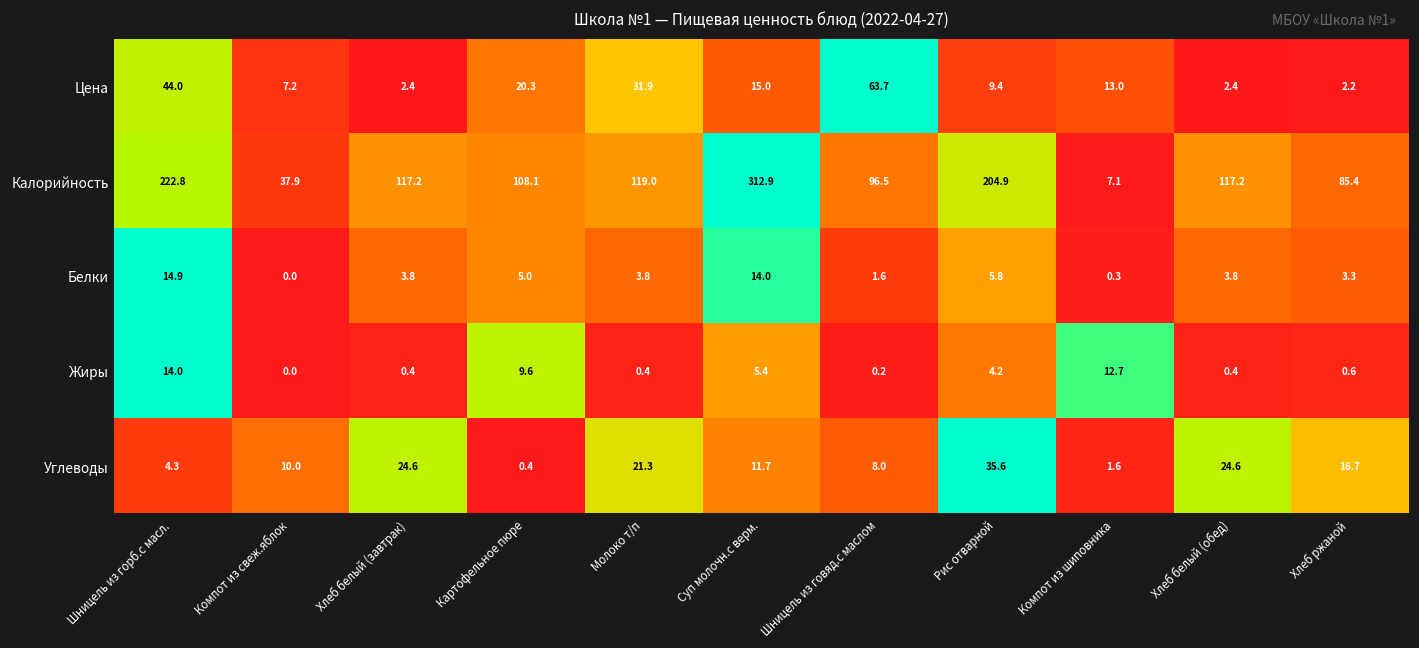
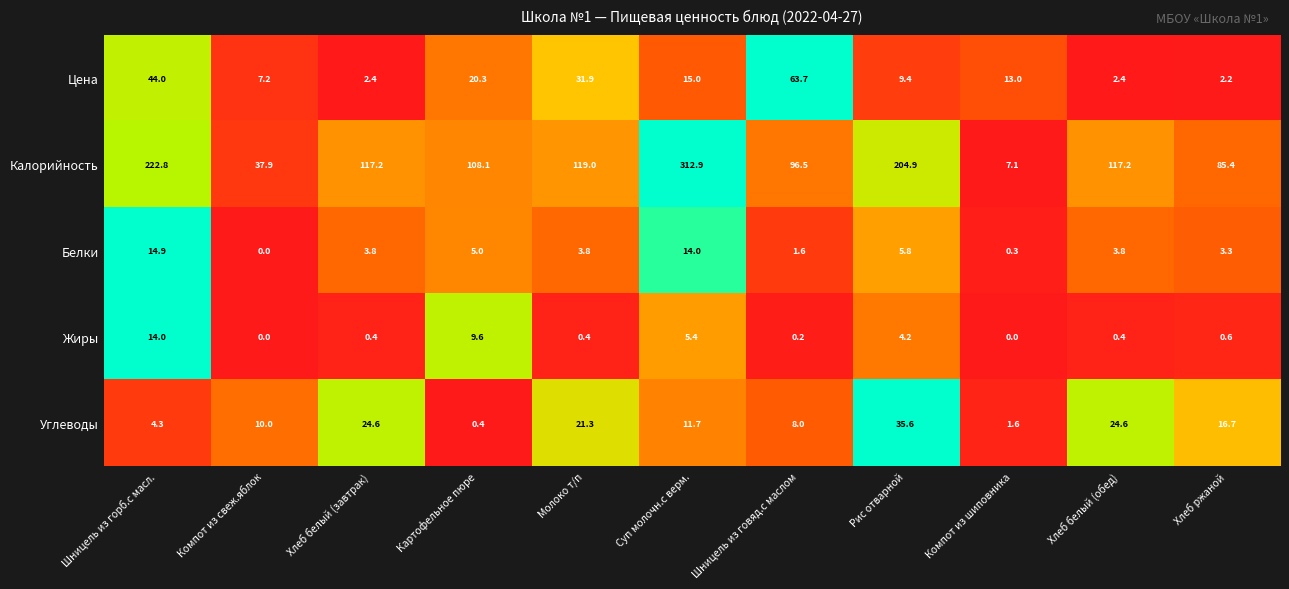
Жиры, Компот из шиповника: 12.7 -> 0.0
